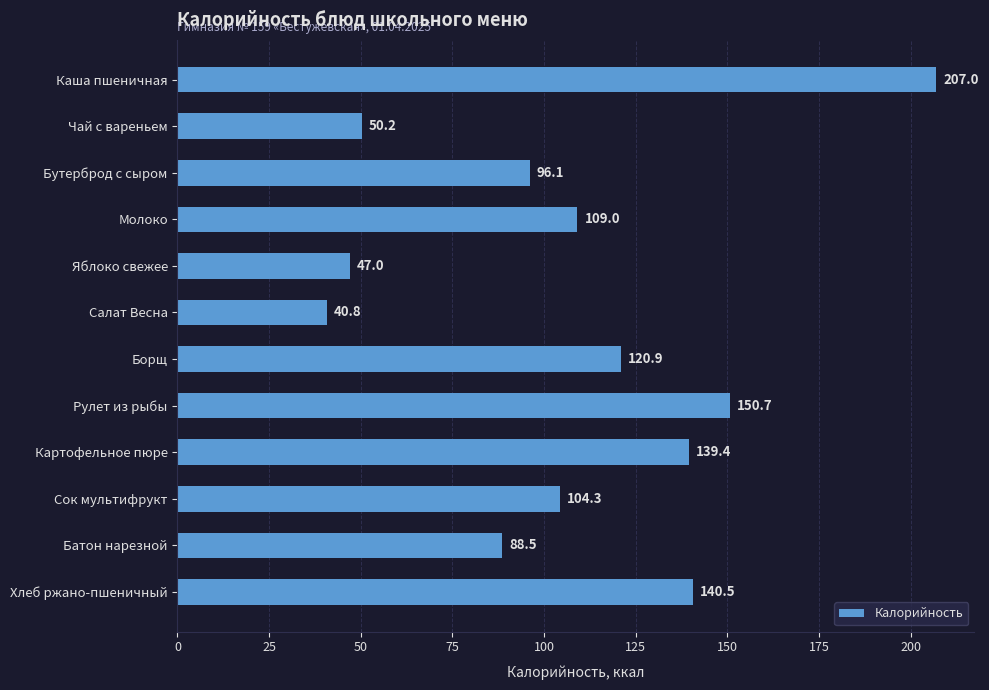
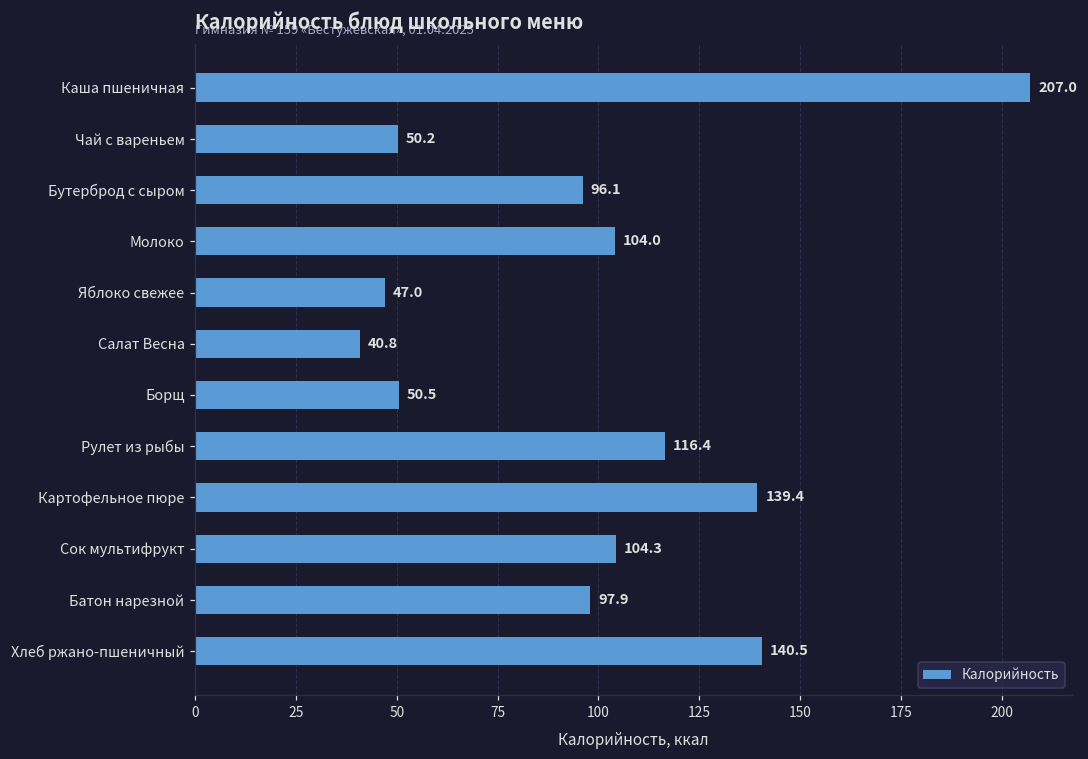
Молоко: 109.0 -> 104.0
Борщ: 120.9 -> 50.5
Рулет из рыбы: 150.7 -> 116.4
Батон нарезной: 88.5 -> 97.9
